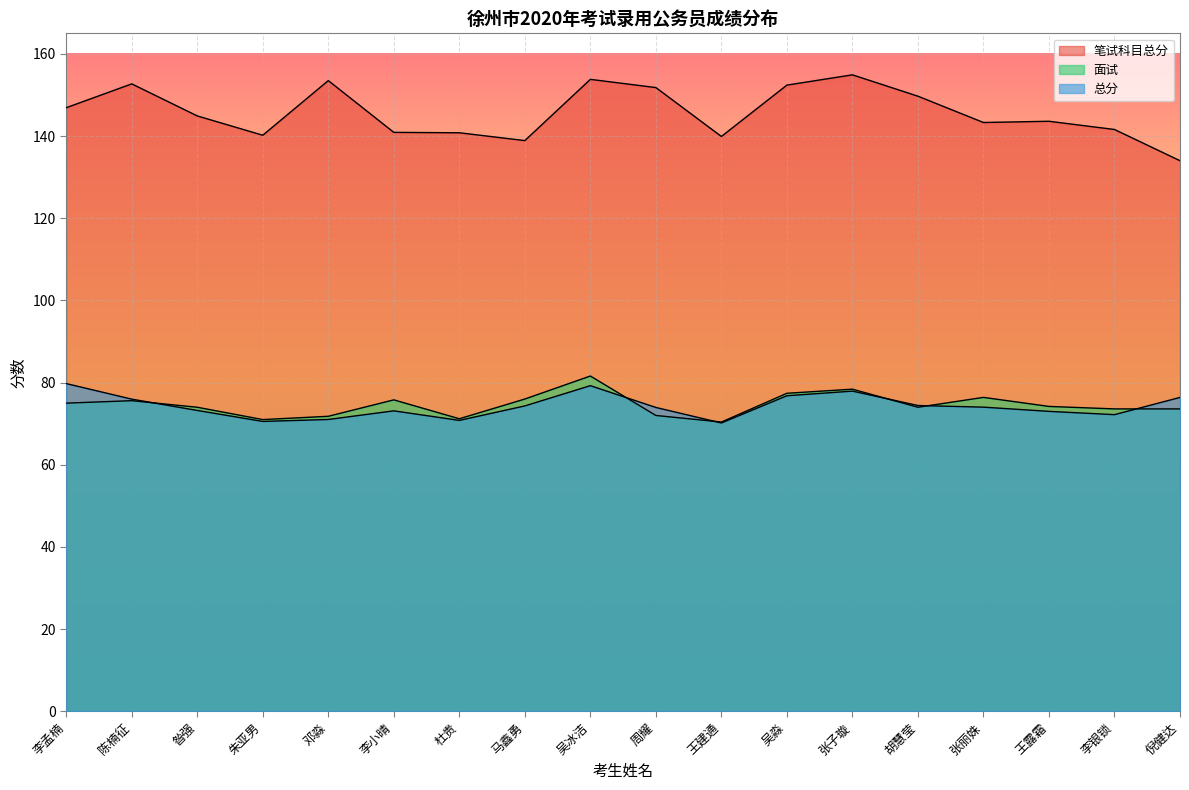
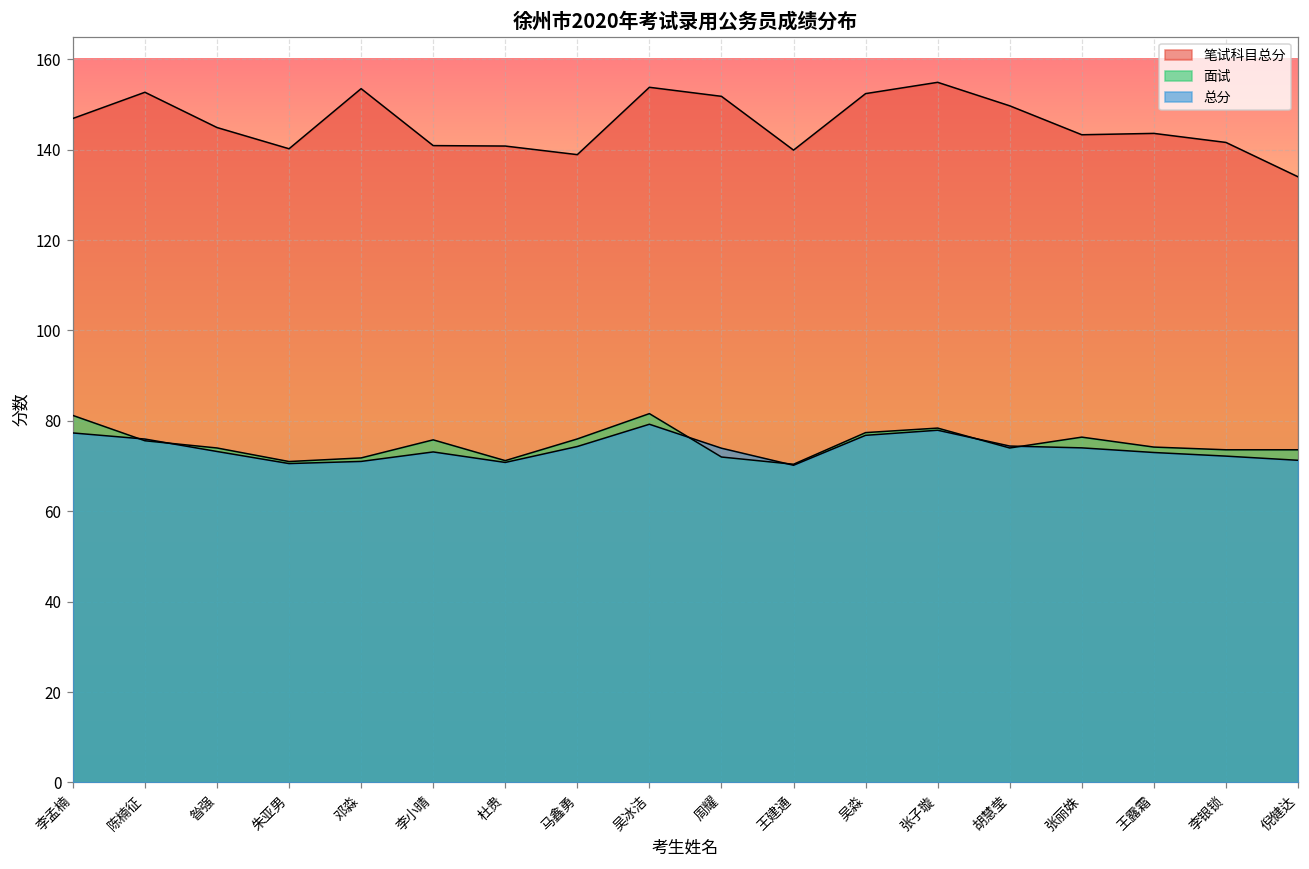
面试, 李孟楠: 75 -> 81
总分, 李孟楠: 80 -> 77
总分, 倪健达: 76 -> 71
